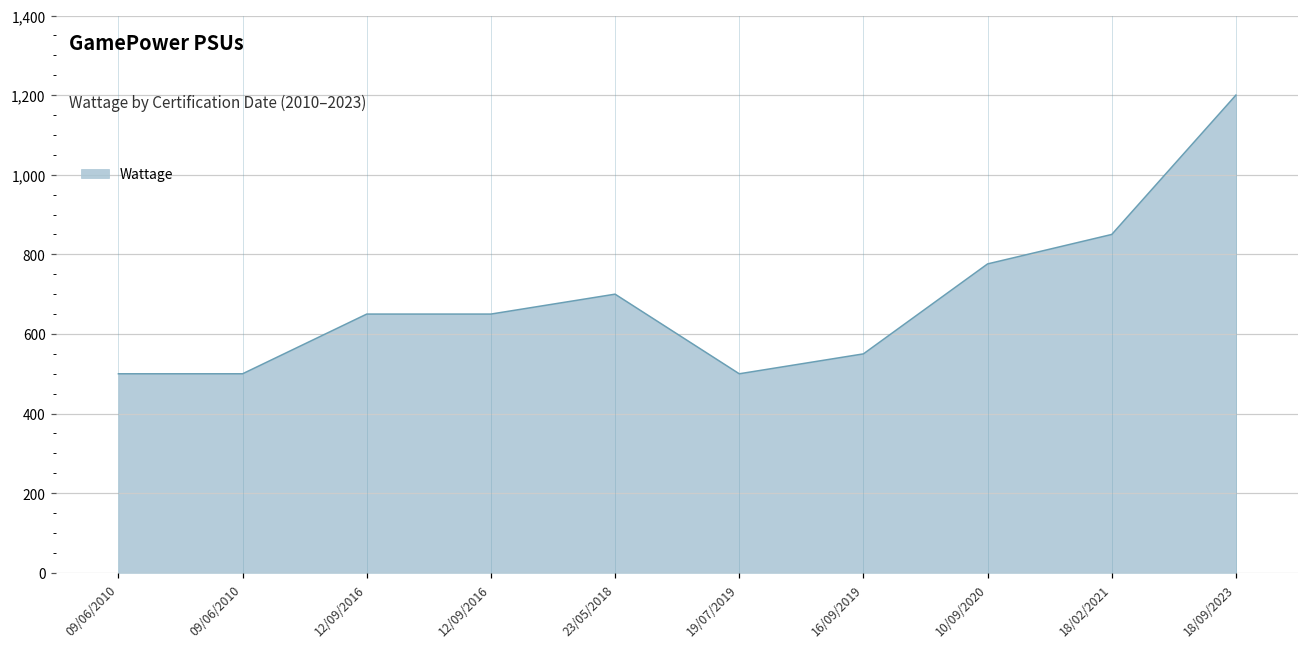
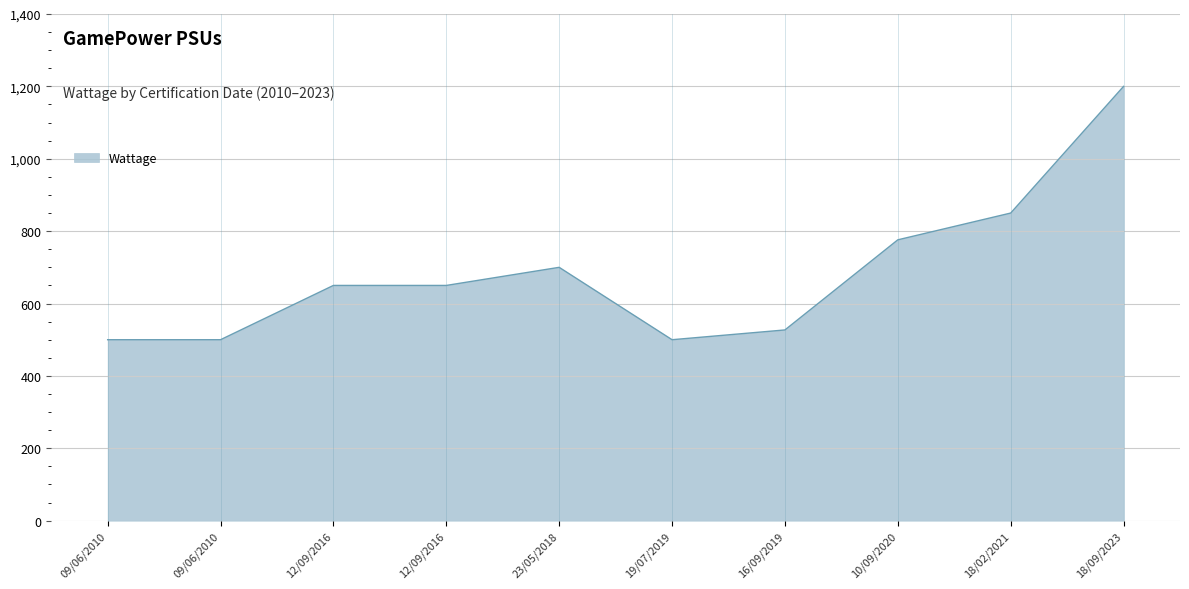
16/09/2019: 550 -> 530
